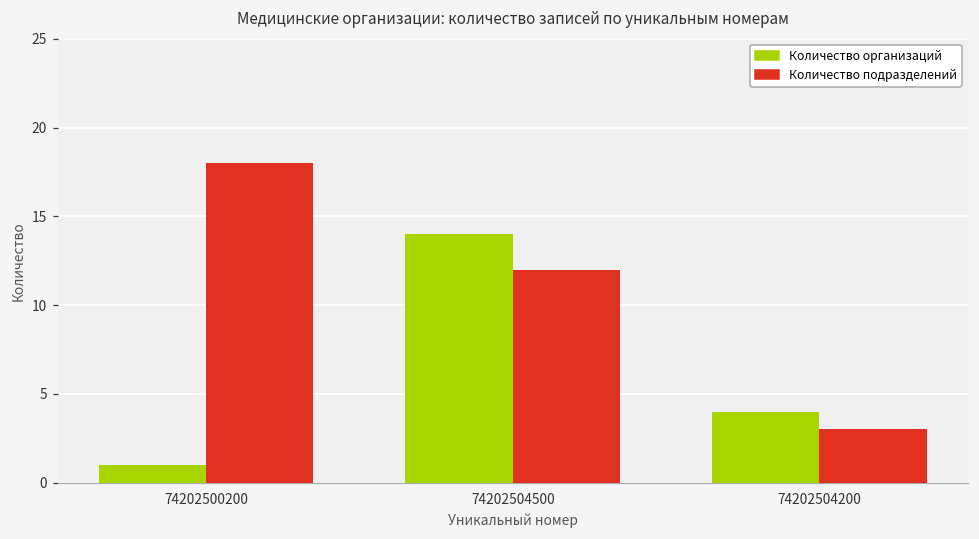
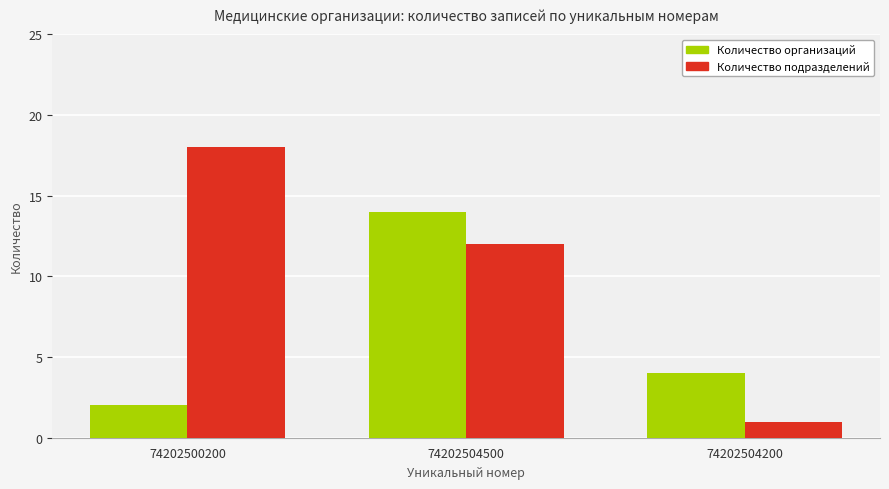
Количество организаций, 74202500200: 1 -> 2
Количество подразделений, 74202504200: 3 -> 1
